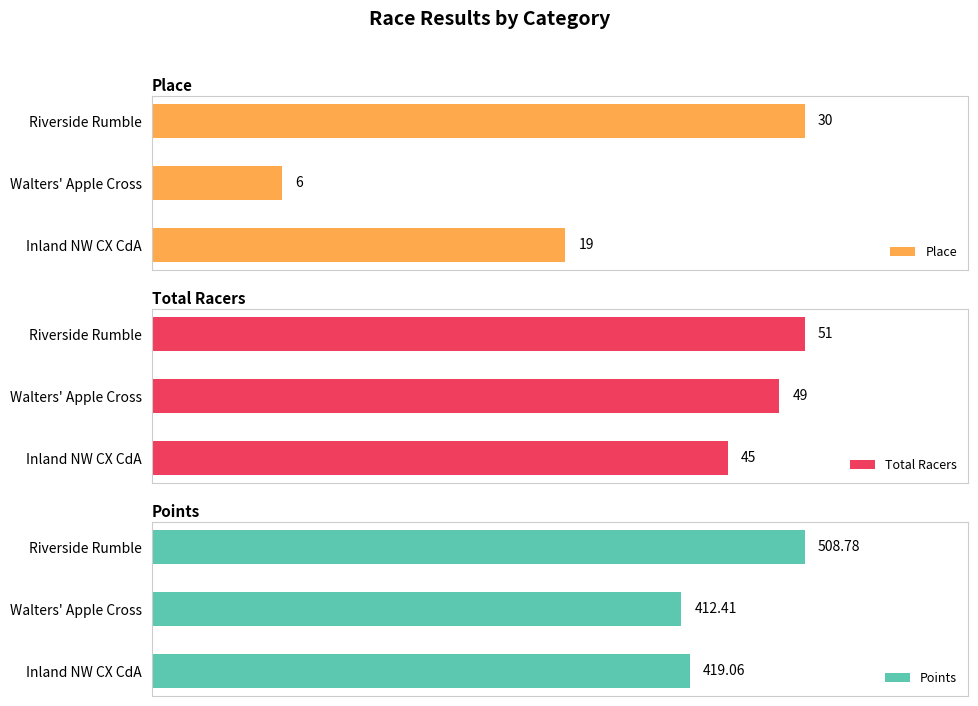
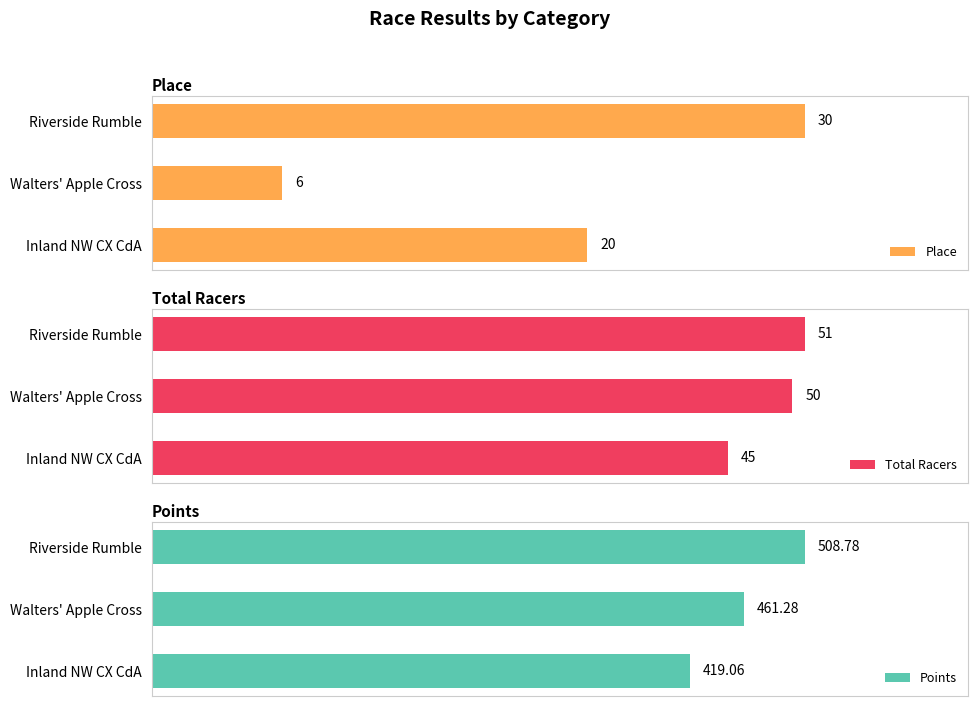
Place, Inland NW CX CdA: 19 -> 20
Total Racers, Walters' Apple Cross: 49 -> 50
Points, Walters' Apple Cross: 412.41 -> 461.28
